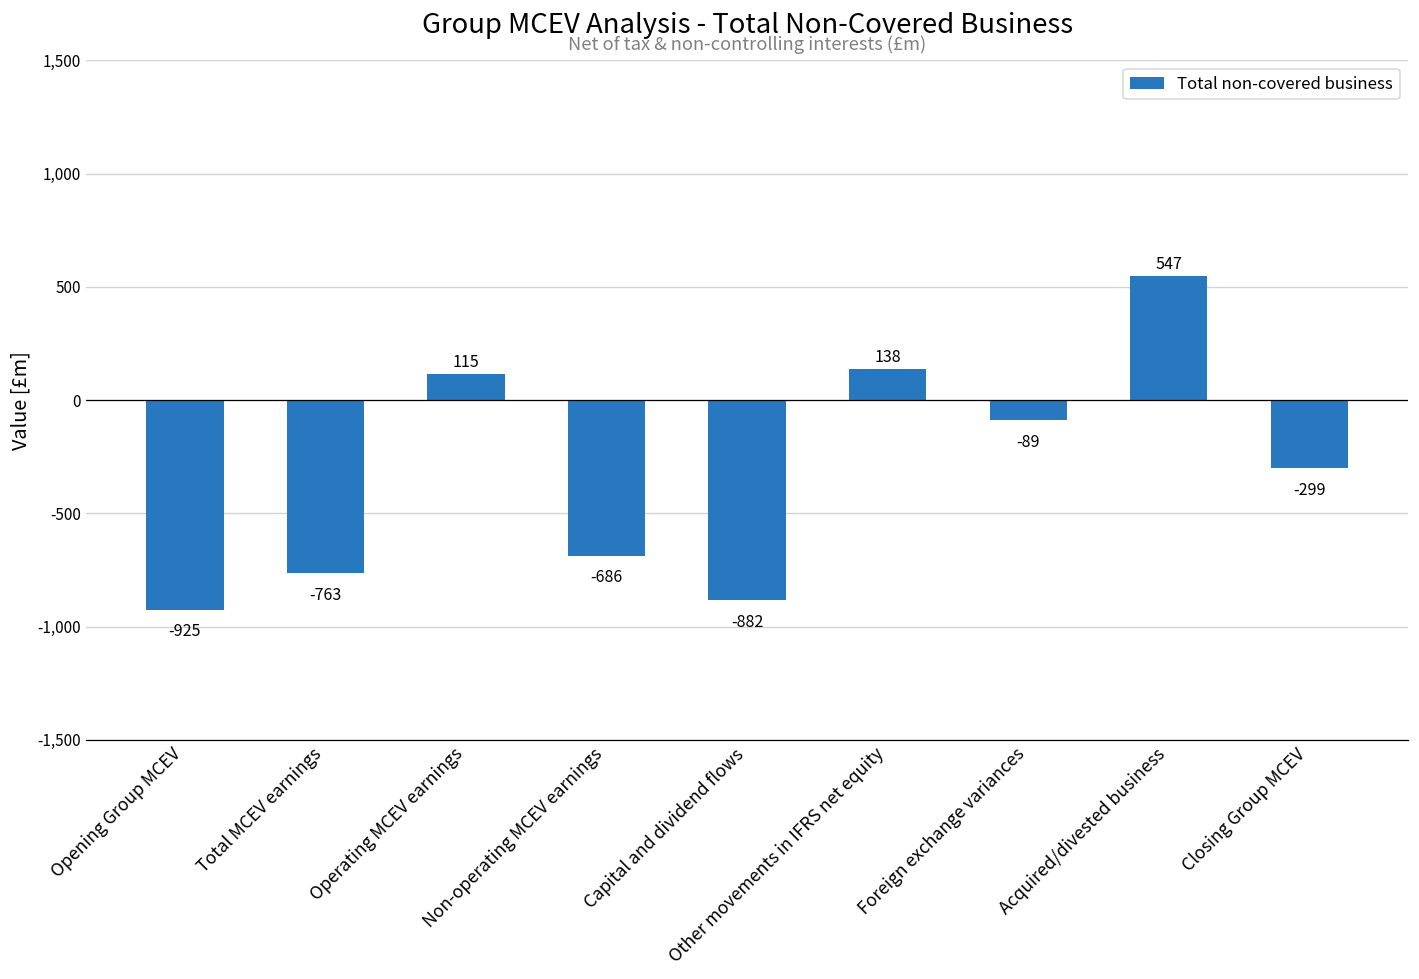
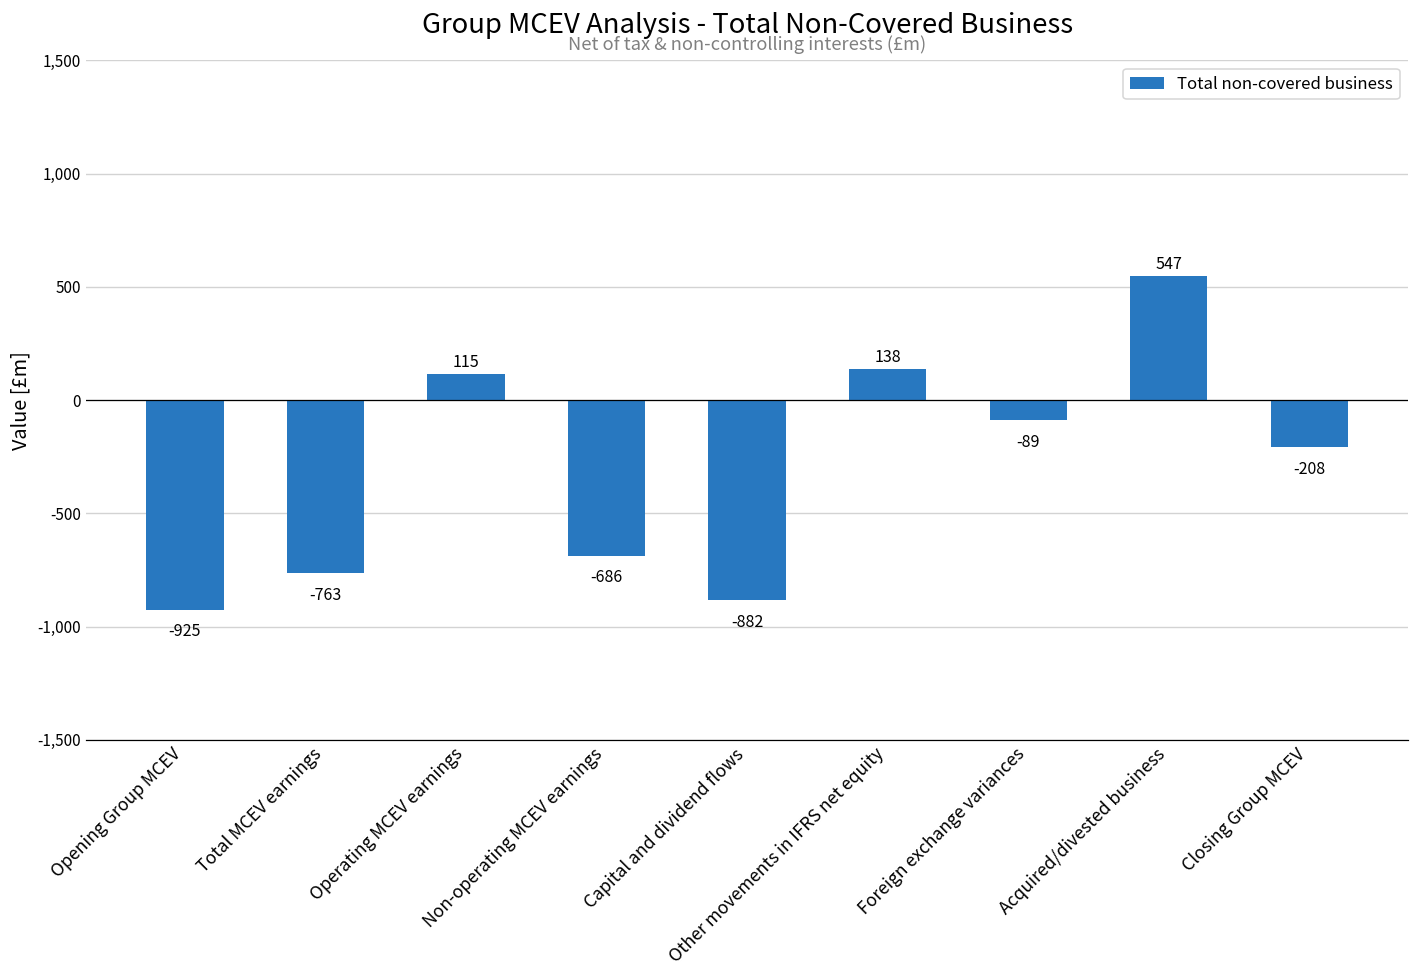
Closing Group MCEV: -299 -> -208
